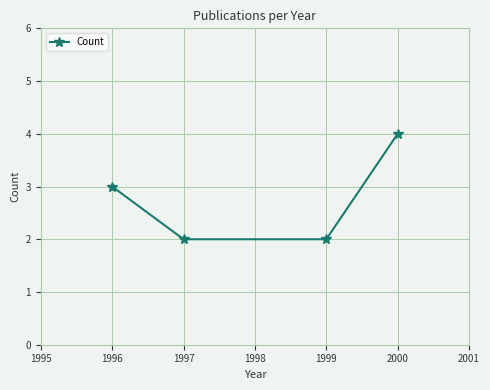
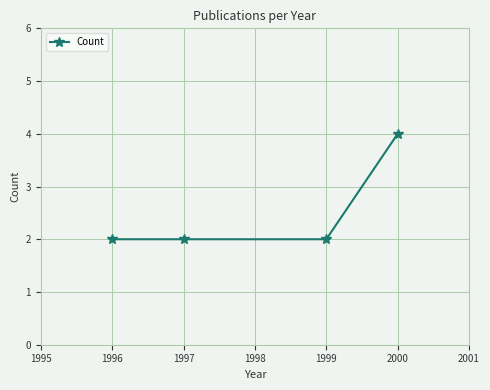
1996: 3 -> 2
